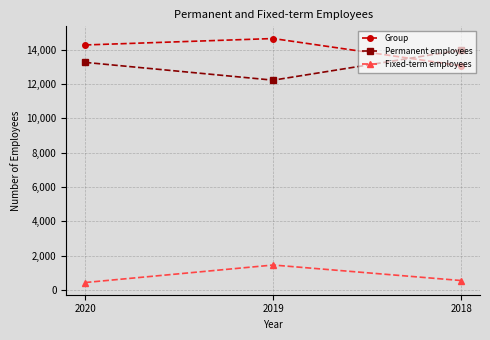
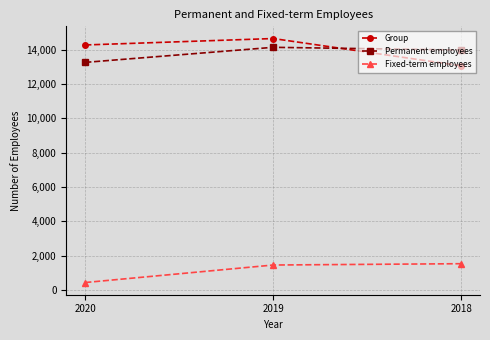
Permanent employees, 2019: 12,200 -> 14,100
Fixed-term employees, 2018: 600 -> 1,500
